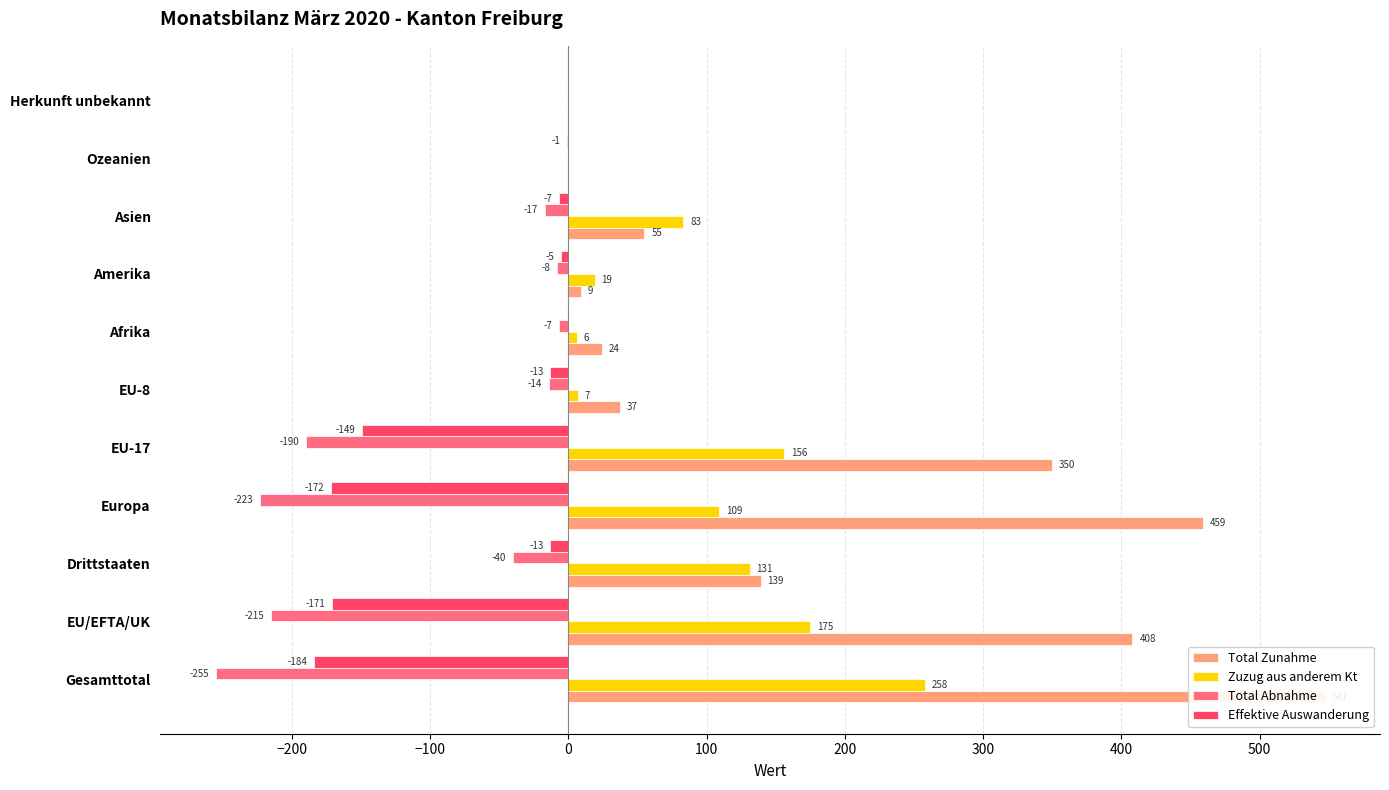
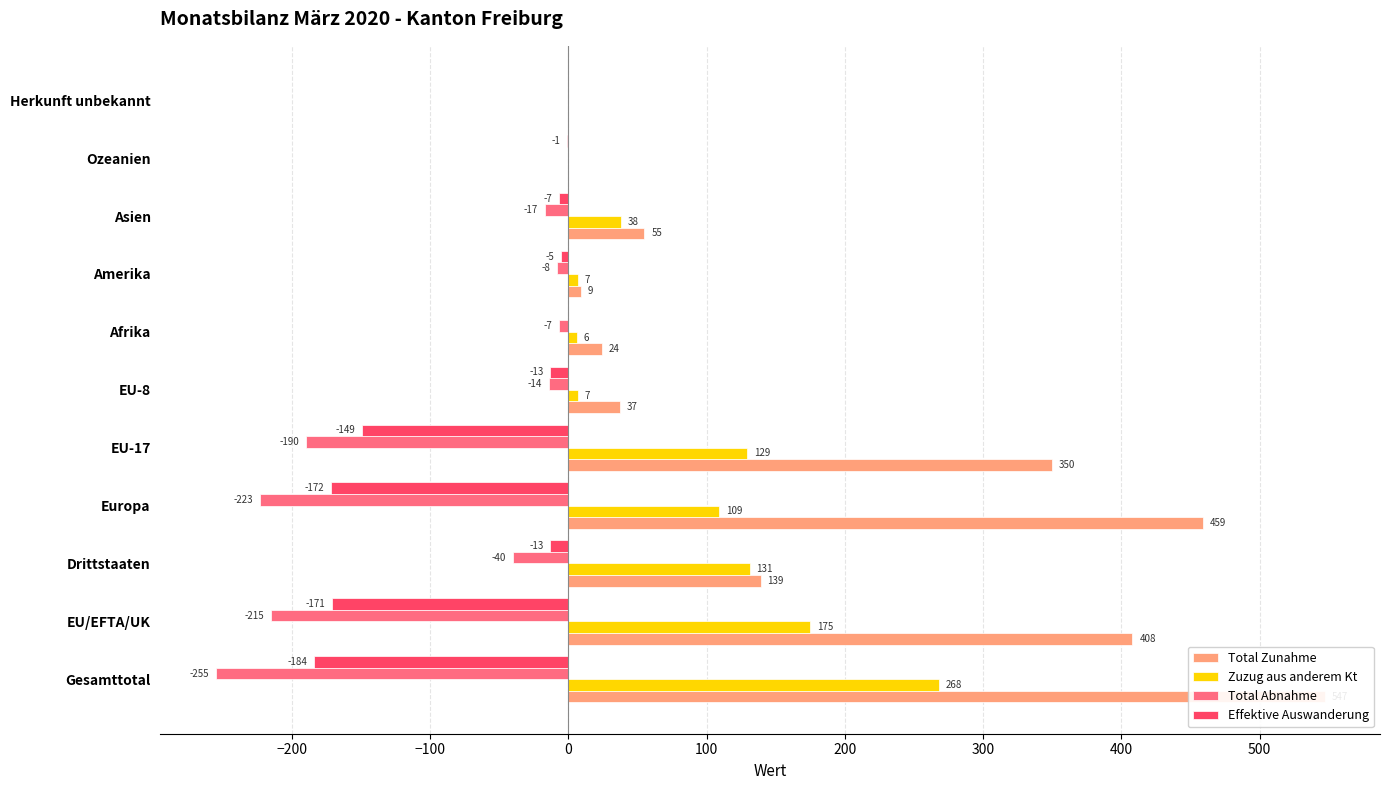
Zuzug aus anderem Kt, Asien: 83 -> 38
Zuzug aus anderem Kt, Amerika: 19 -> 7
Zuzug aus anderem Kt, EU-17: 156 -> 129
Zuzug aus anderem Kt, Gesamttotal: 258 -> 268
